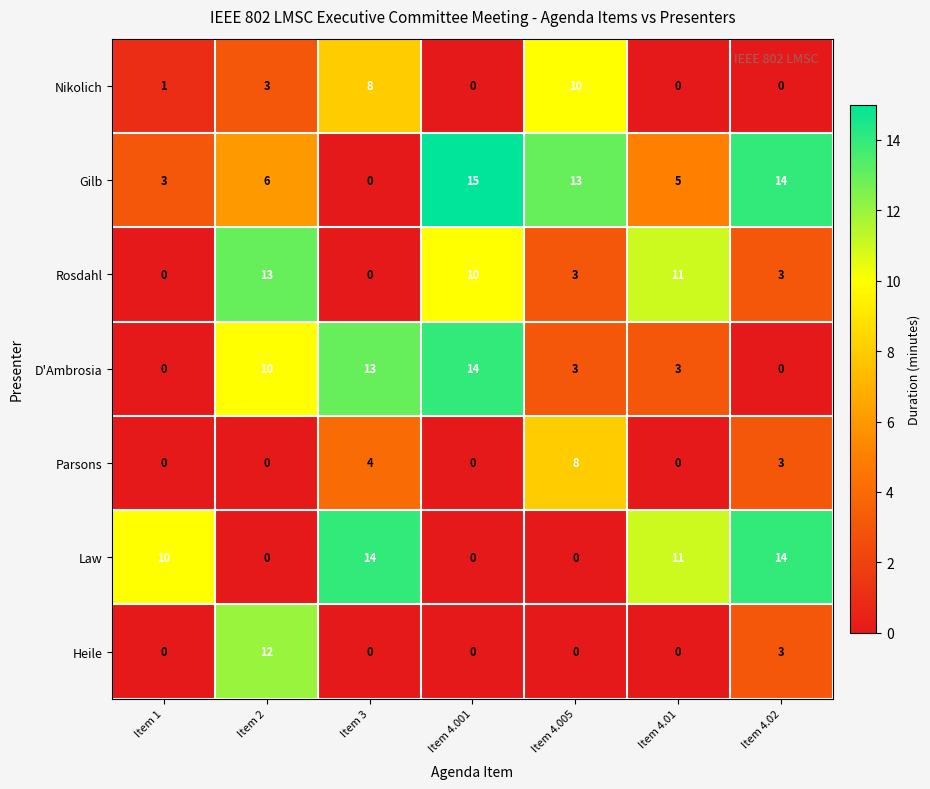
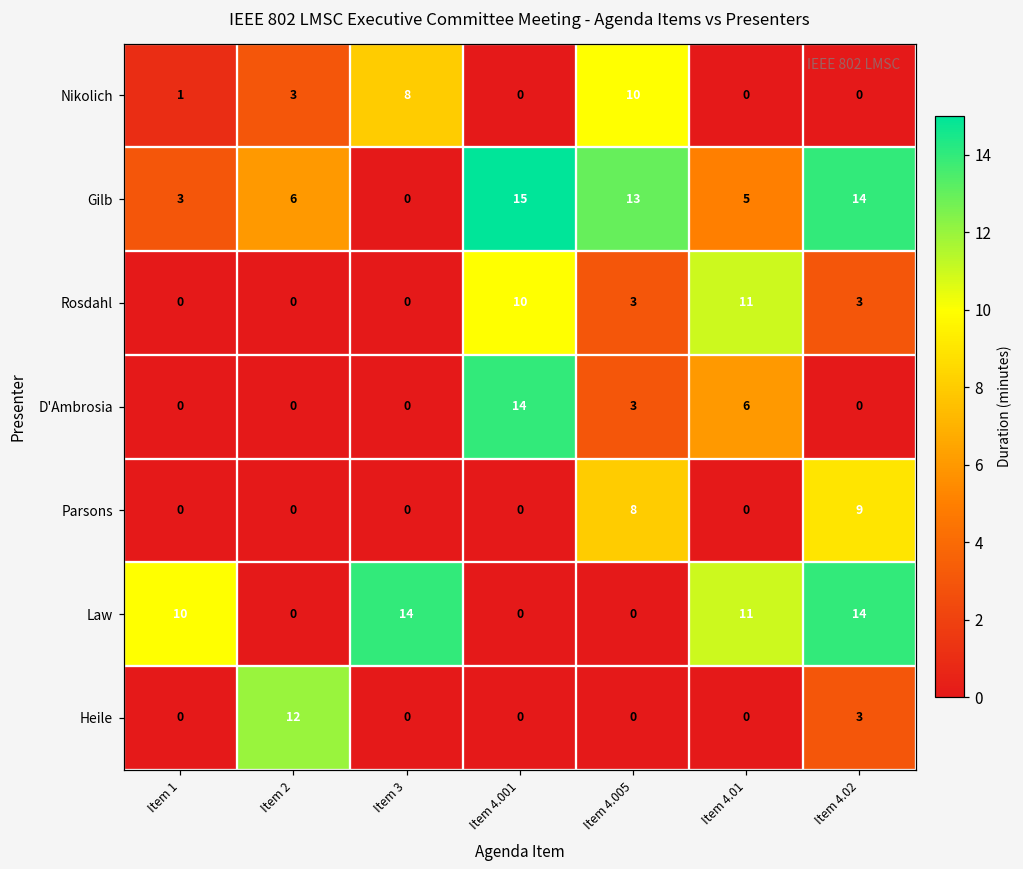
Rosdahl, Item 2: 13 -> 0
D'Ambrosia, Item 2: 10 -> 0
D'Ambrosia, Item 3: 13 -> 0
D'Ambrosia, Item 4.01: 3 -> 6
Parsons, Item 3: 4 -> 0
Parsons, Item 4.02: 3 -> 9
